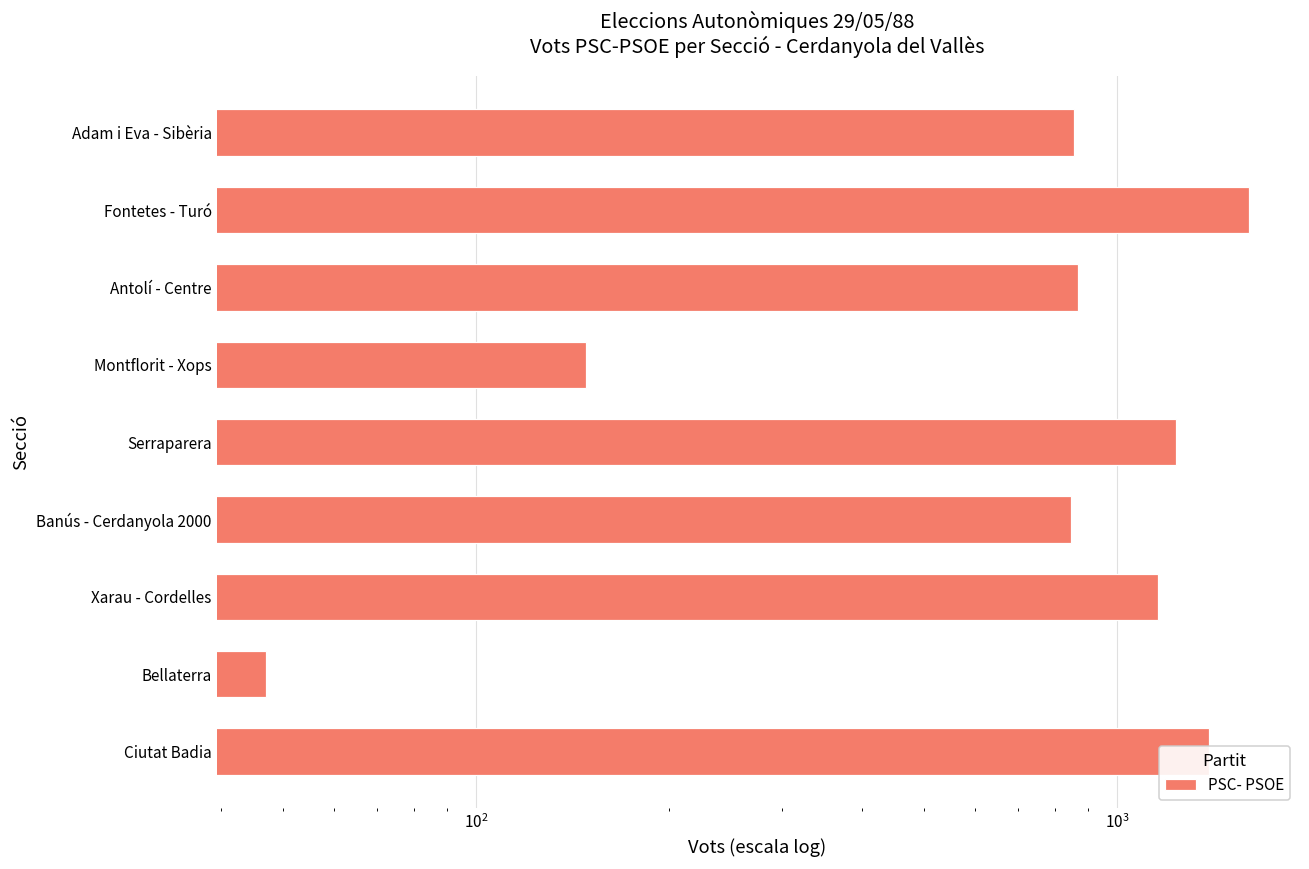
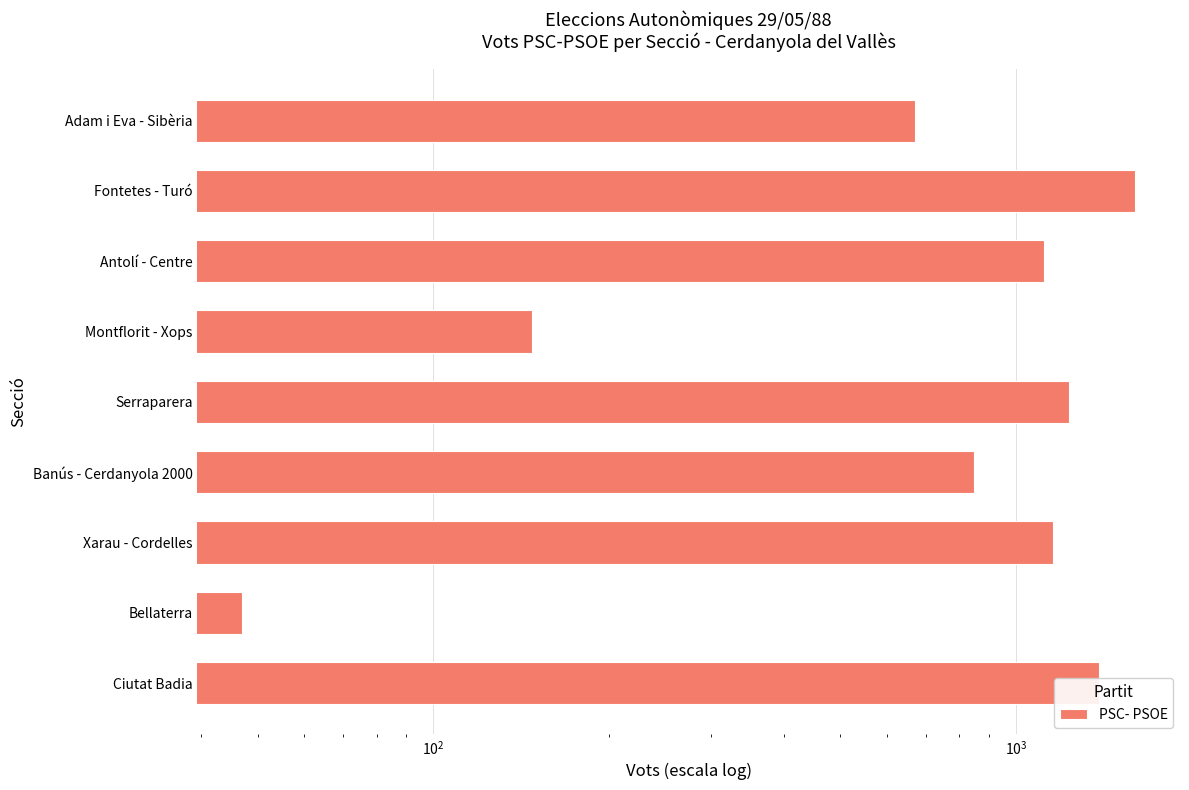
Adam i Eva - Sibèria: 850 -> 670
Antolí - Centre: 870 -> 1120
